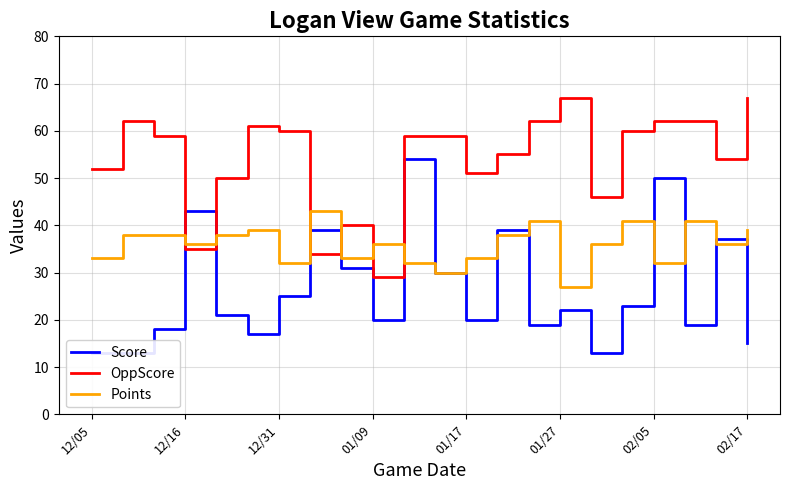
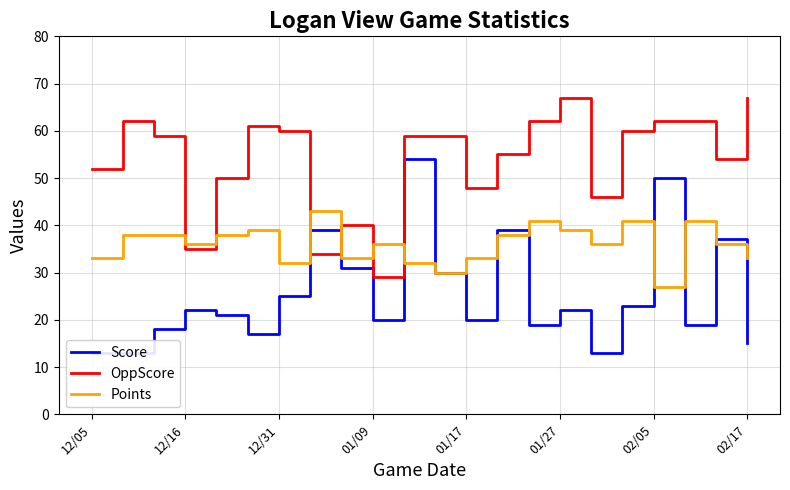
Score, 12/16: 43 -> 22
OppScore, 01/17: 51 -> 48
Points, 01/27: 27 -> 39
Points, 02/05: 32 -> 27
Points, 02/17: 39 -> 33
